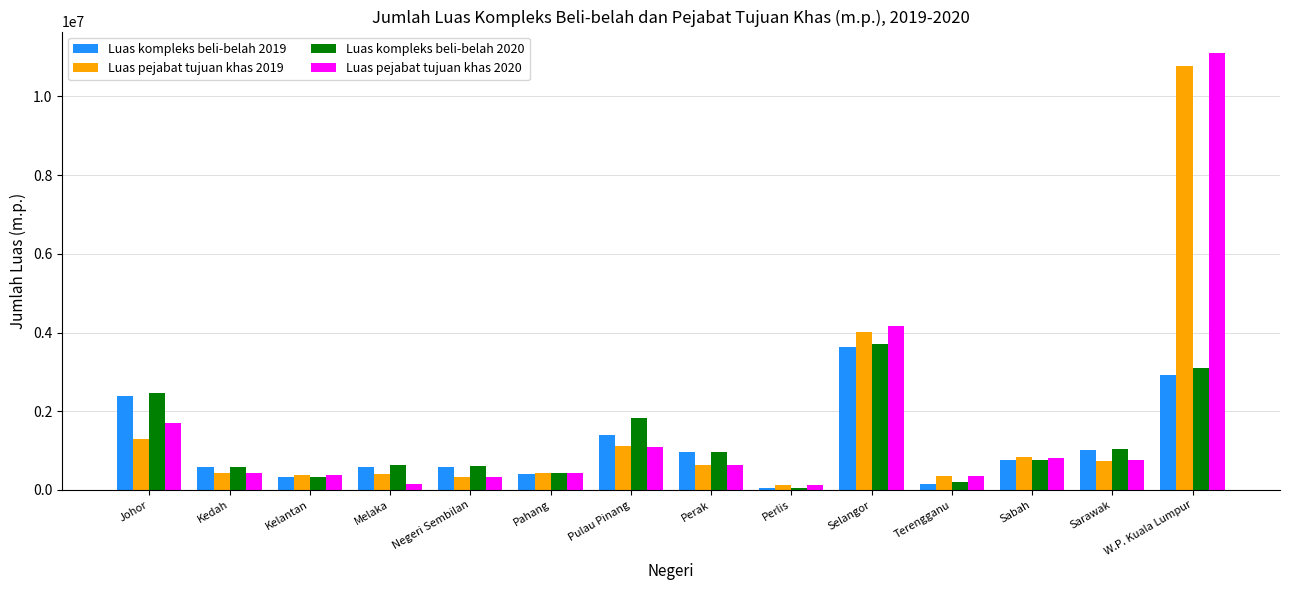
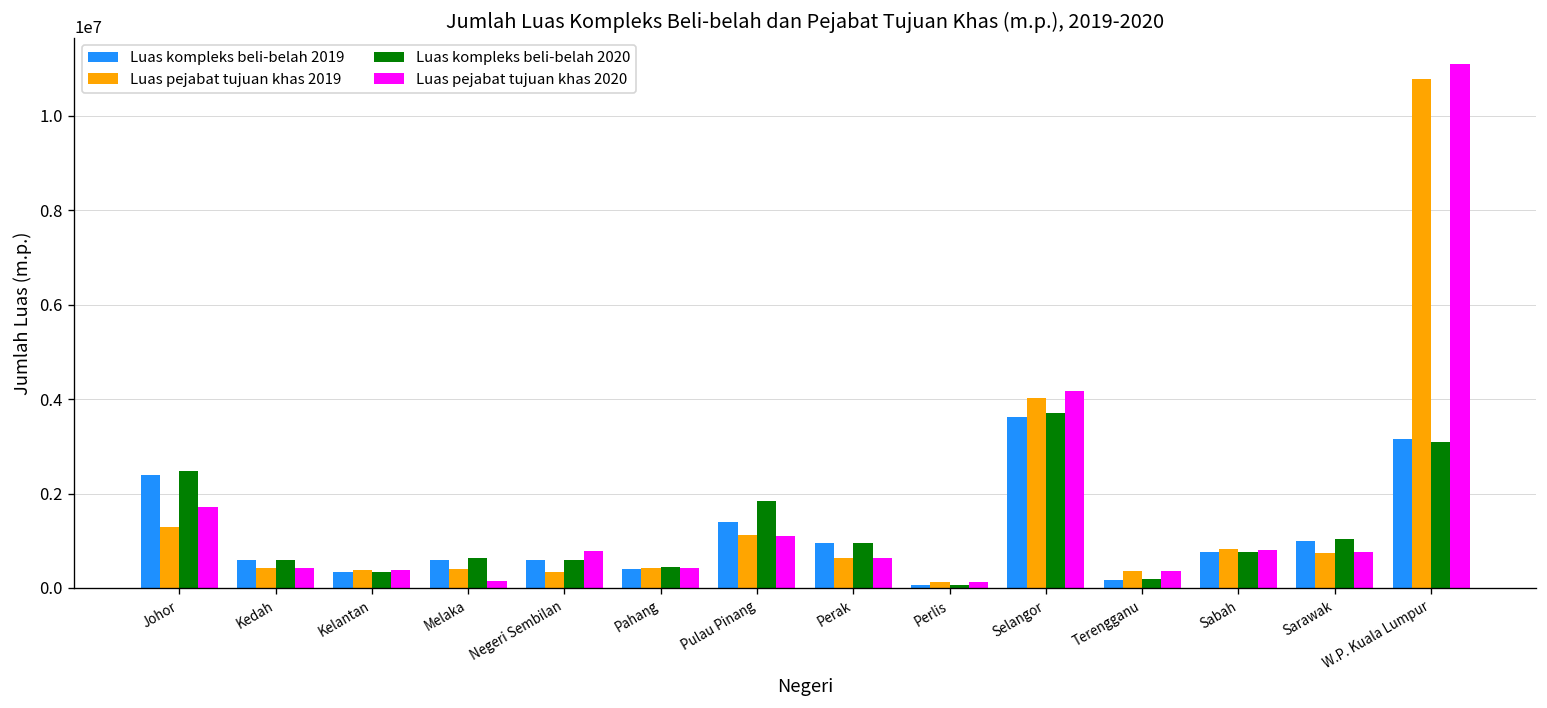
Luas pejabat tujuan khas 2020, Negeri Sembilan: 300000 -> 800000
Luas kompleks beli-belah 2019, W.P. Kuala Lumpur: 2900000 -> 3200000
